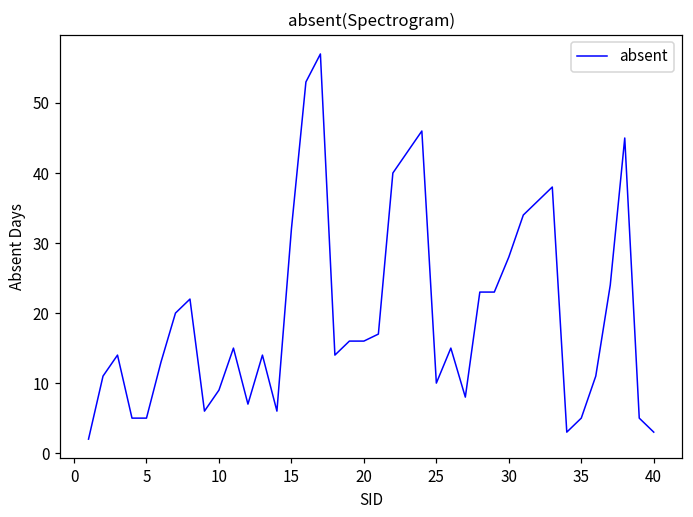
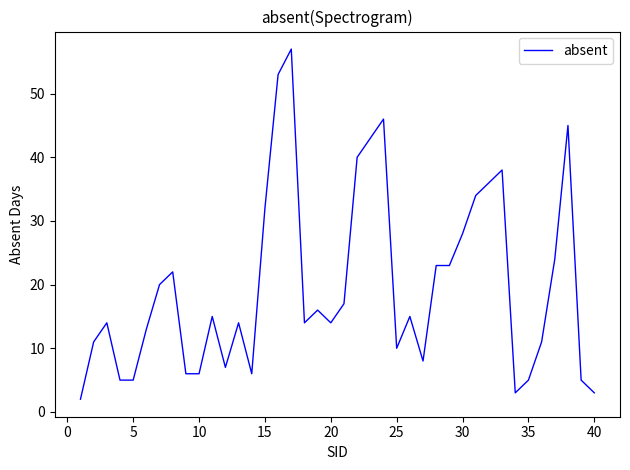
10: 9 -> 6
20: 16 -> 14
